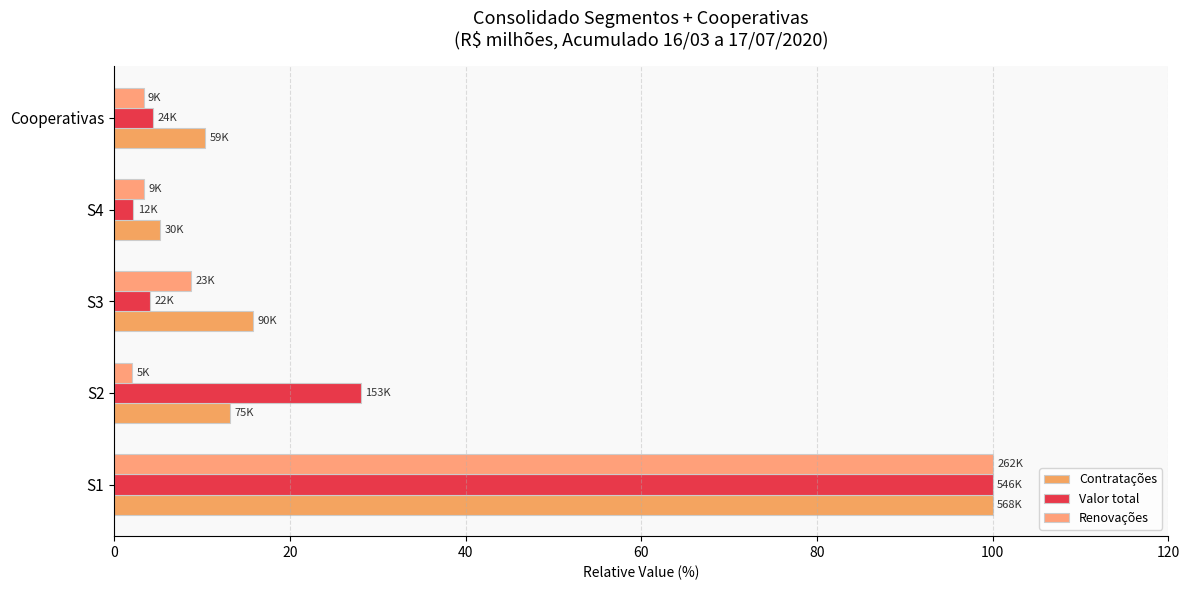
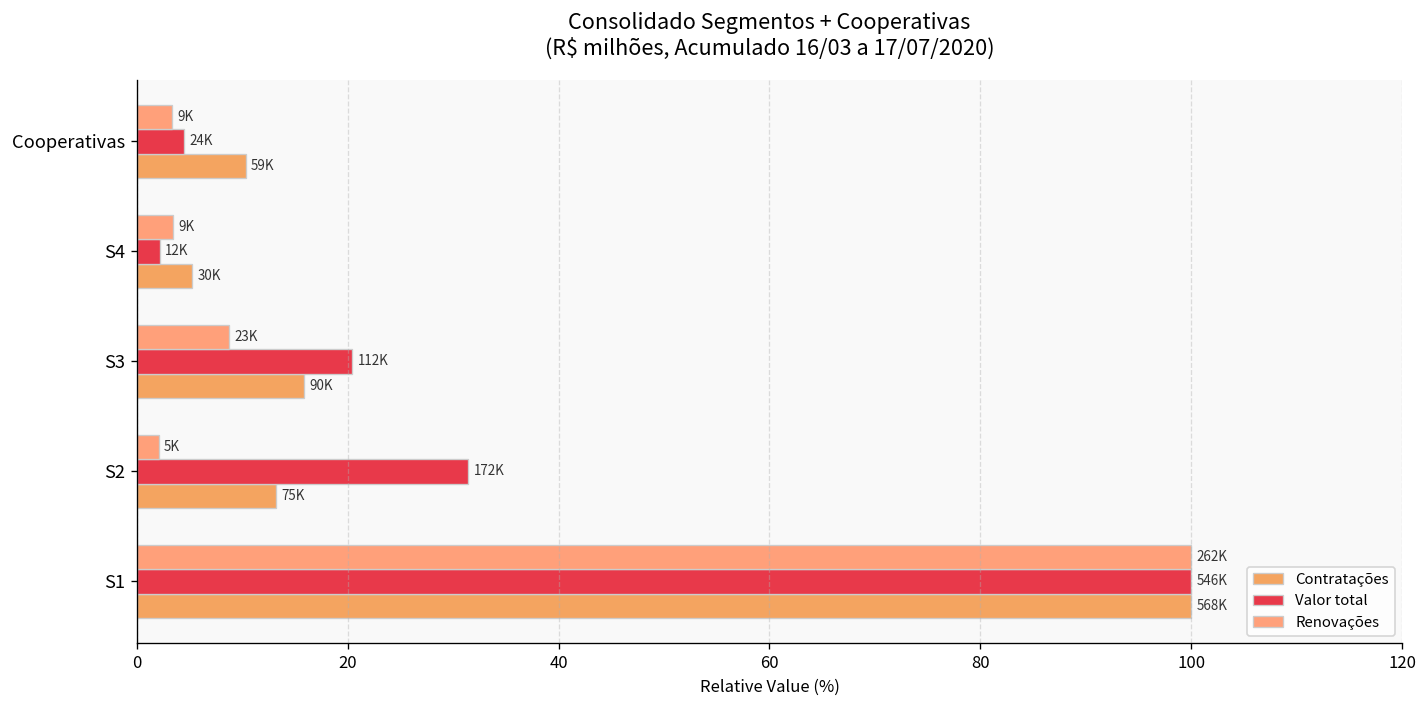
Valor total, S3: 22K -> 112K
Valor total, S2: 153K -> 172K
